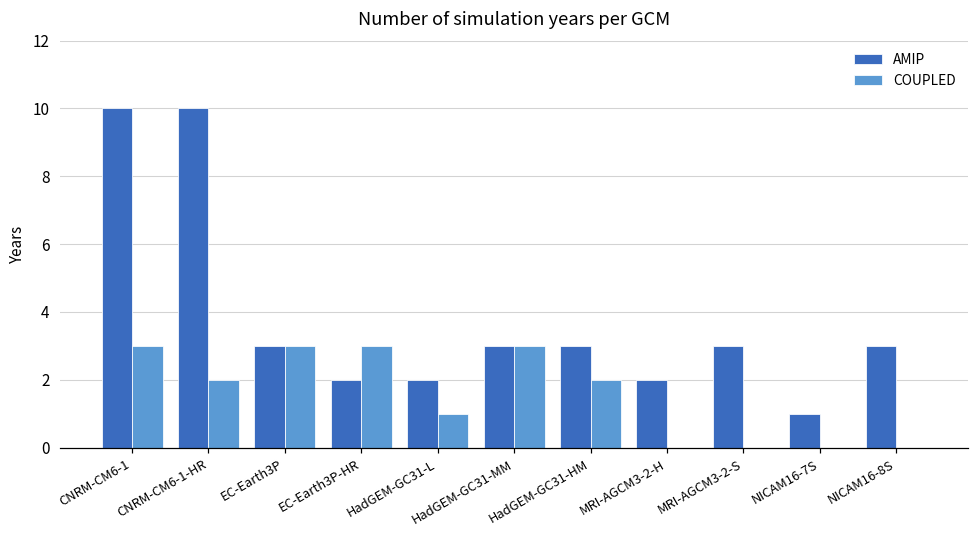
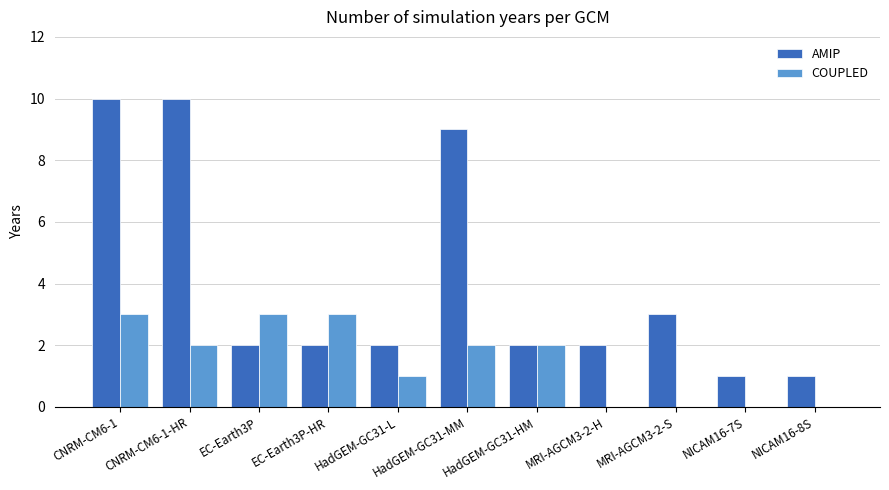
AMIP, EC-Earth3P: 3 -> 2
AMIP, HadGEM-GC31-MM: 3 -> 9
COUPLED, HadGEM-GC31-MM: 3 -> 2
AMIP, HadGEM-GC31-HM: 3 -> 2
AMIP, NICAM16-8S: 3 -> 1
